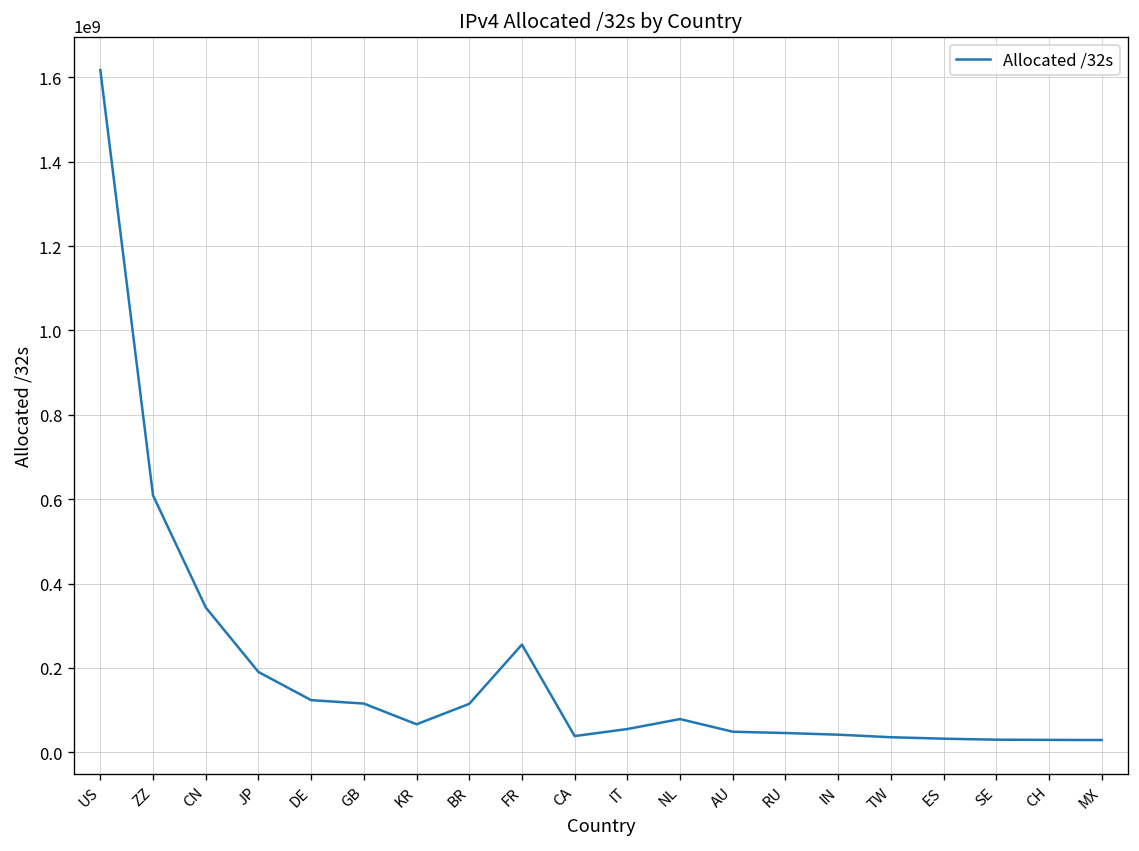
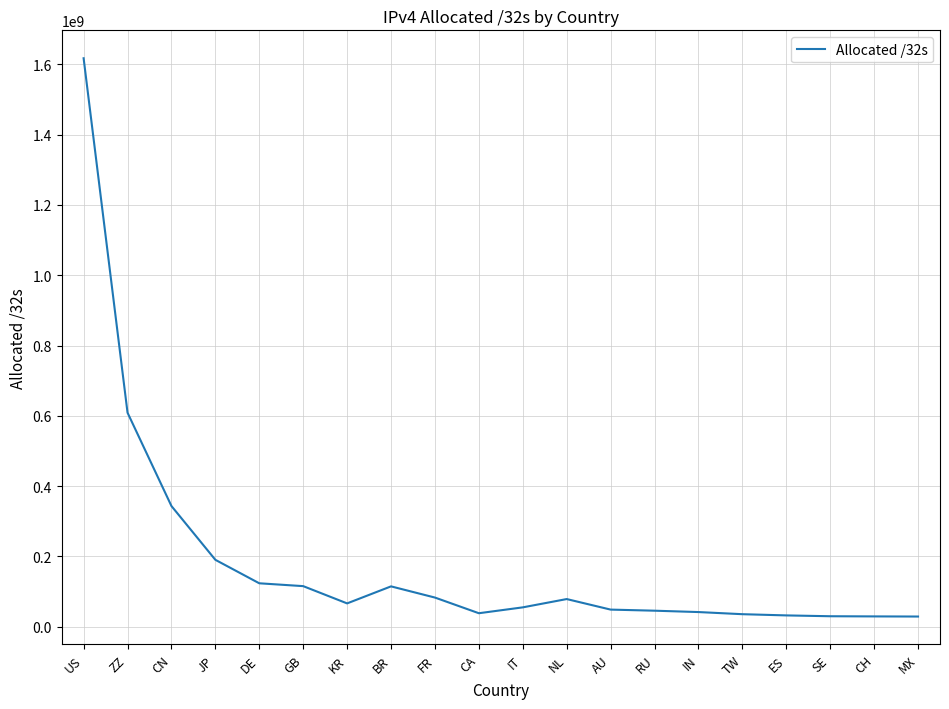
FR: 260000000 -> 80000000
